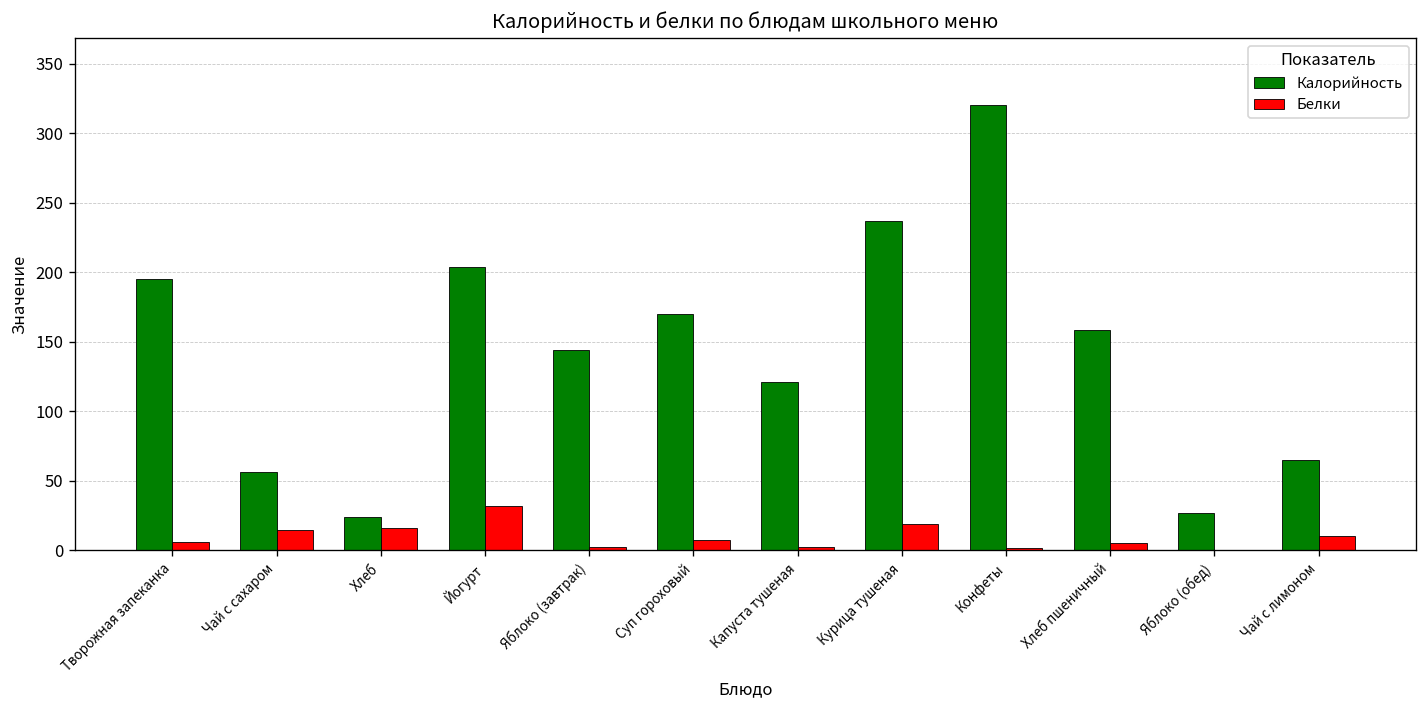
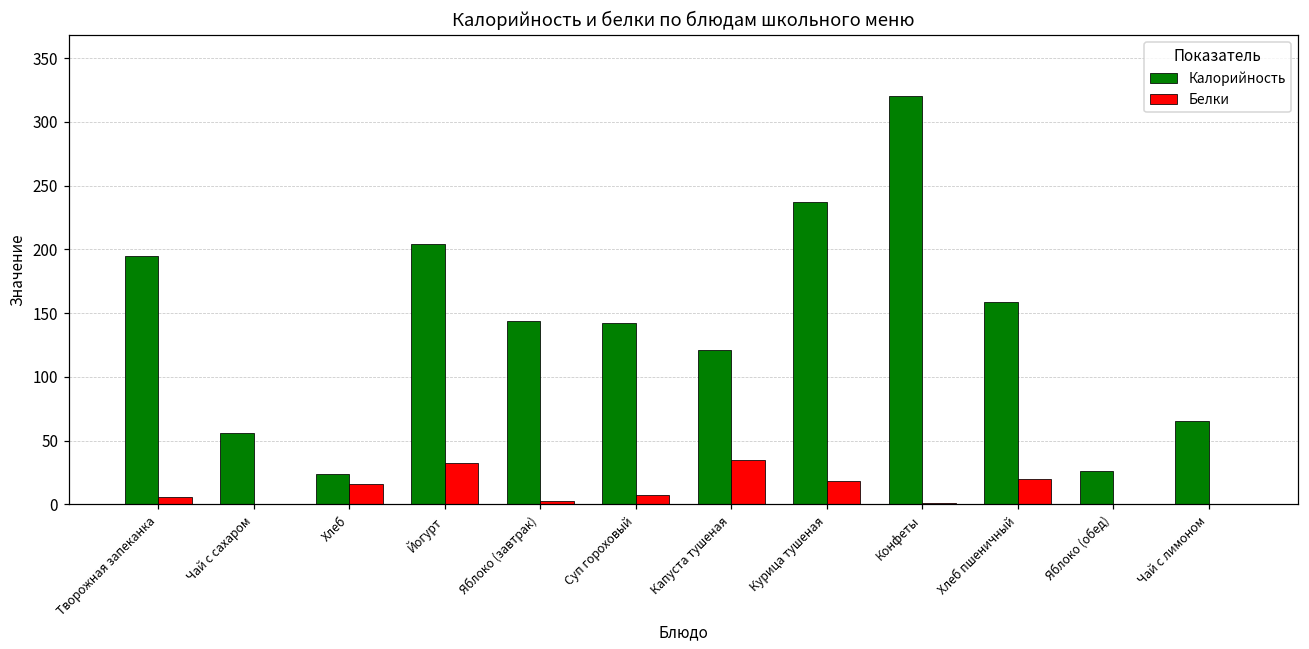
Белки, Чай с сахаром: 15 -> 0
Калорийность, Суп гороховый: 170 -> 142
Белки, Капуста тушеная: 3 -> 34
Белки, Хлеб пшеничный: 5 -> 20
Белки, Чай с лимоном: 10 -> 0
